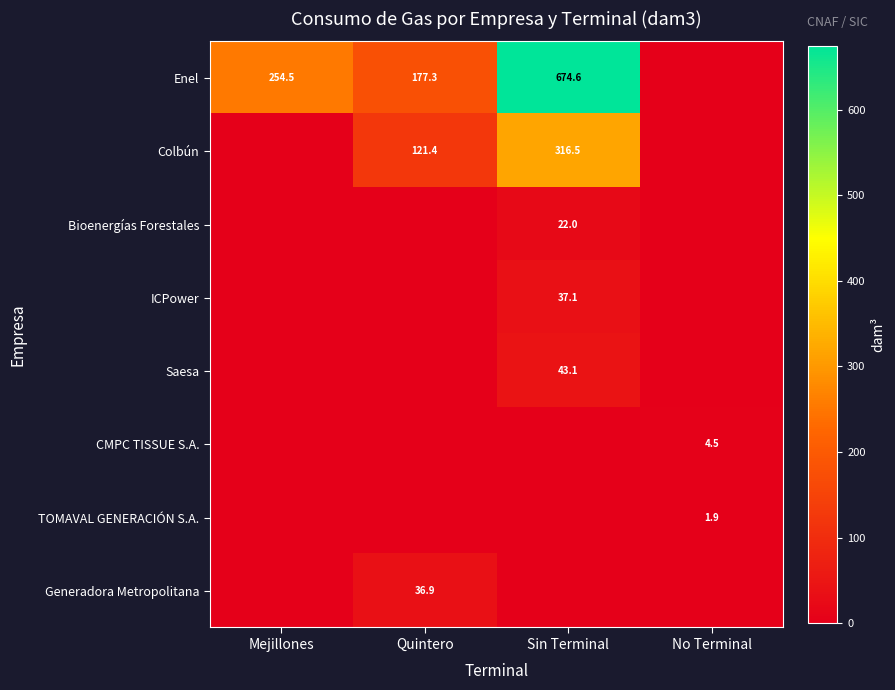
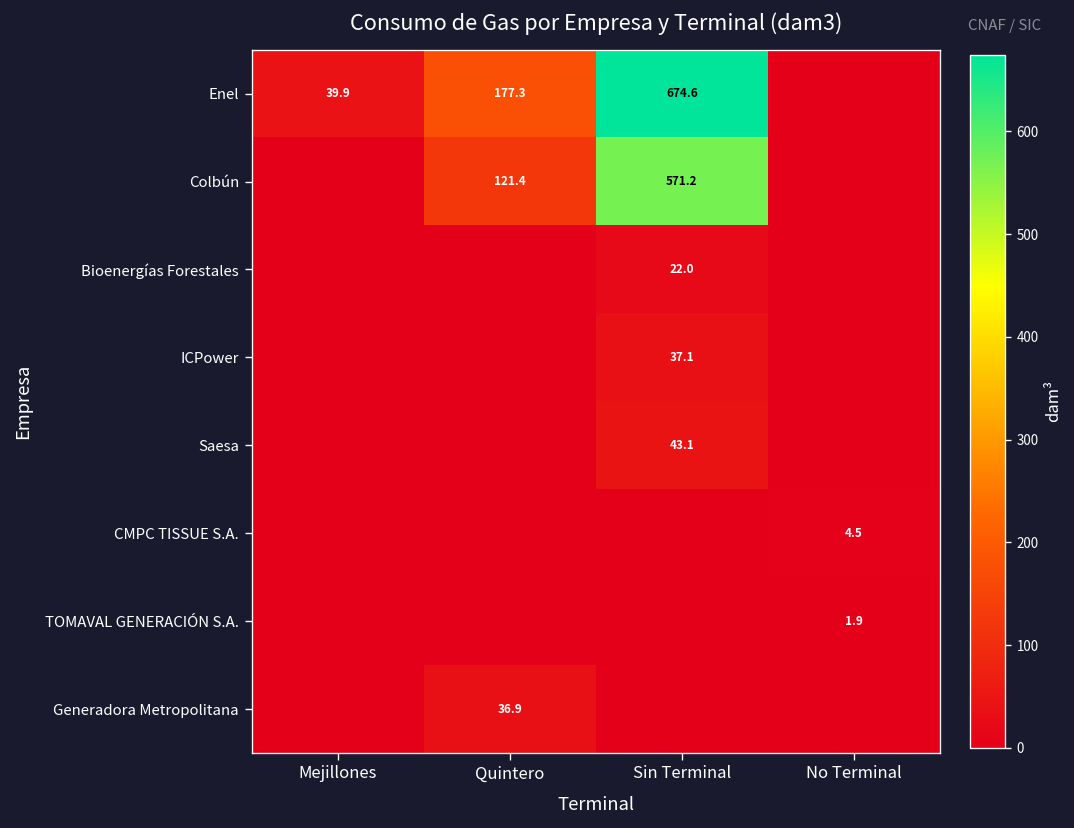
Enel, Mejillones: 254.5 -> 39.9
Colbún, Sin Terminal: 316.5 -> 571.2
